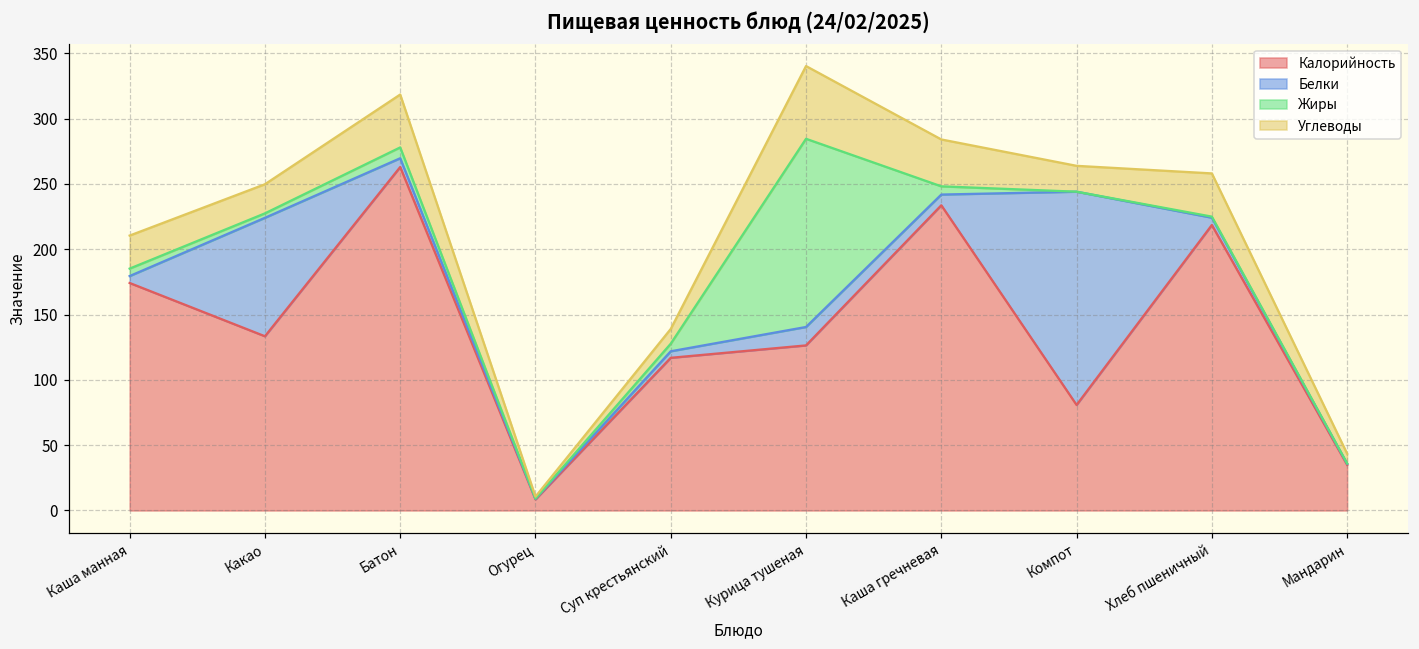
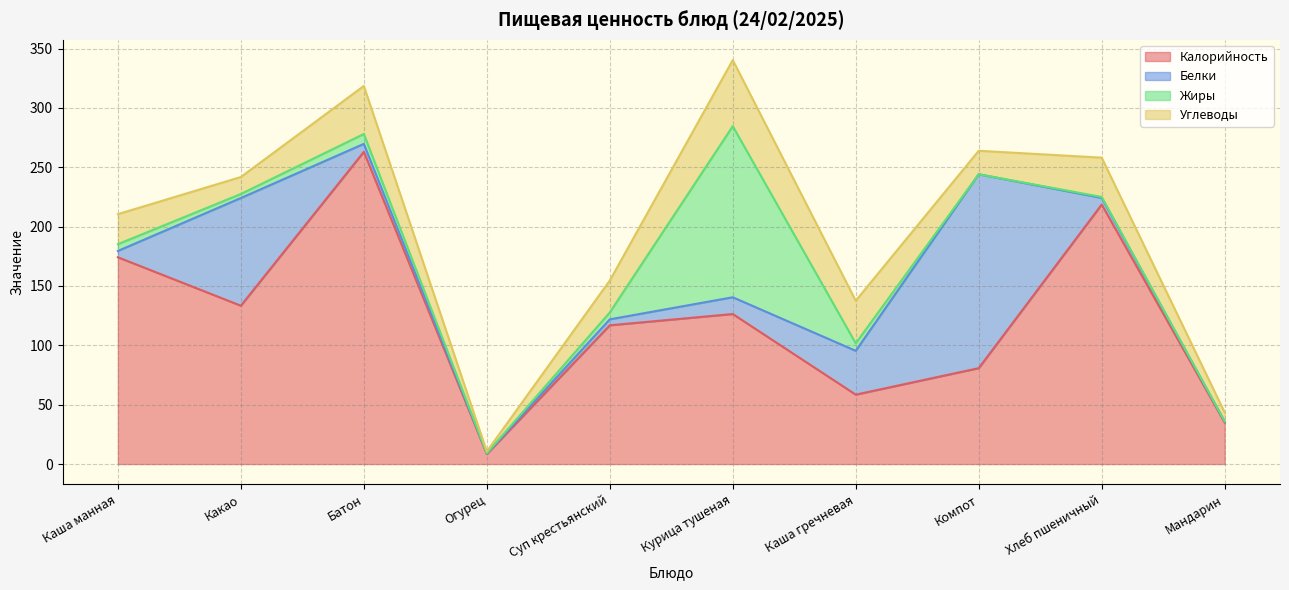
Углеводы, Какао: 22 -> 14
Углеводы, Суп крестьянский: 11 -> 27
Калорийность, Каша гречневая: 234 -> 59
Белки, Каша гречневая: 8 -> 37
